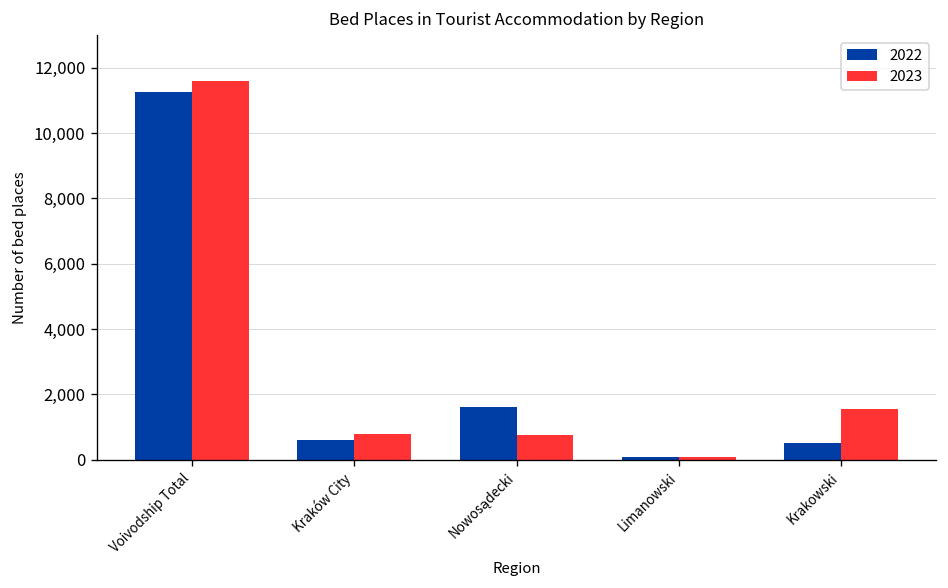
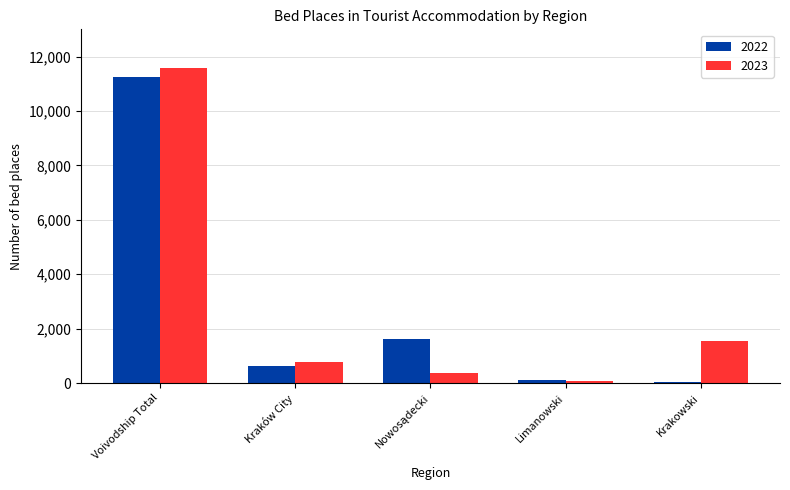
2023, Nowosądecki: 800 -> 400
2022, Krakowski: 500 -> 0
